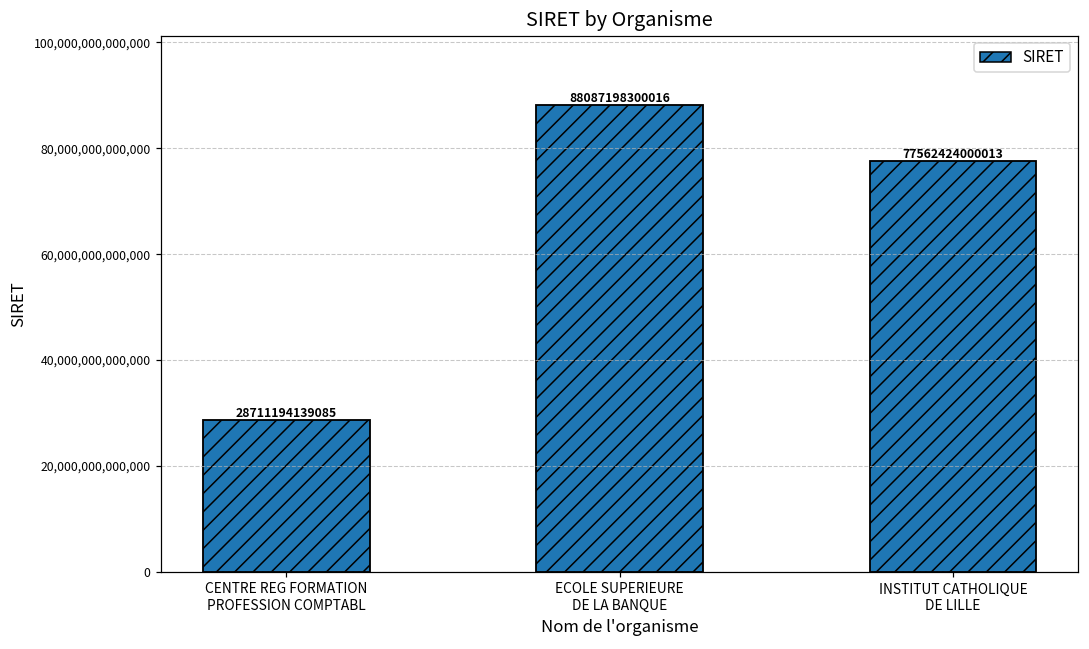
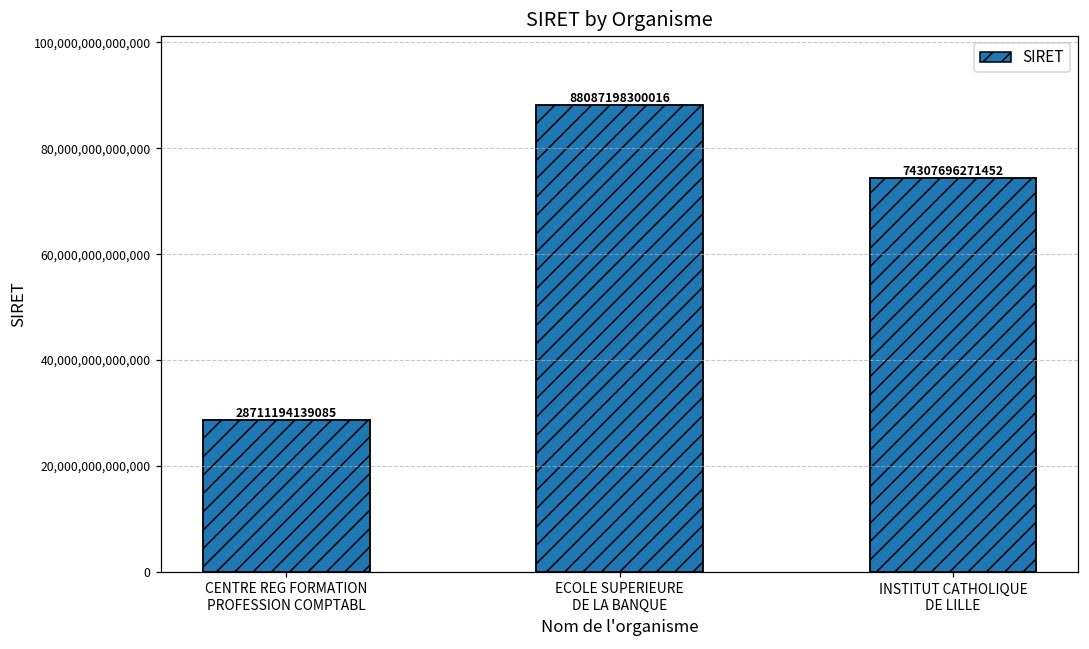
INSTITUT CATHOLIQUE DE LILLE: 77562424000013 -> 74307696271452
